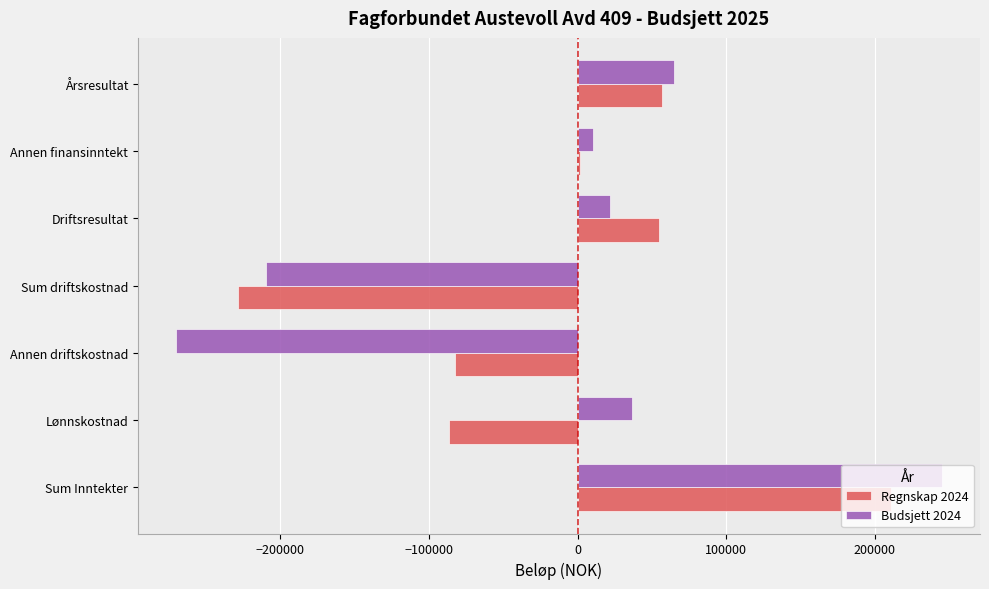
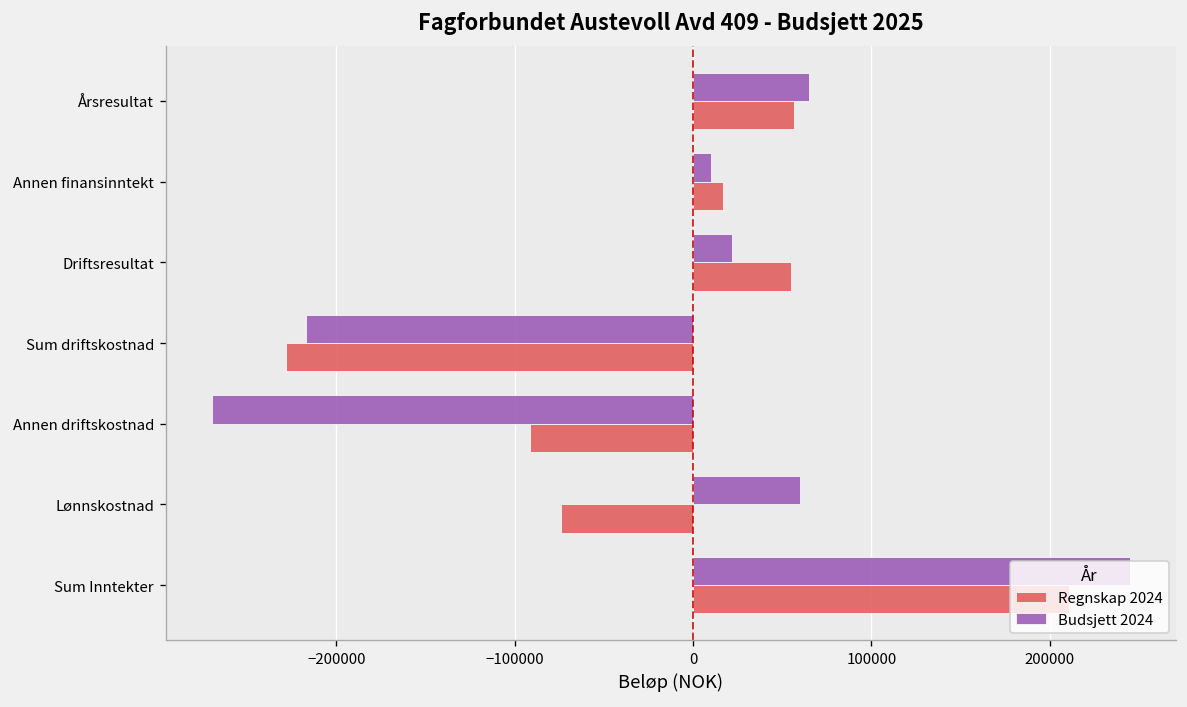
Regnskap 2024, Annen finansinntekt: 2000 -> 17000
Budsjett 2024, Sum driftskostnad: -210000 -> -217000
Regnskap 2024, Annen driftskostnad: -82000 -> -92000
Budsjett 2024, Lønnskostnad: 36000 -> 60000
Regnskap 2024, Lønnskostnad: -87000 -> -74000
